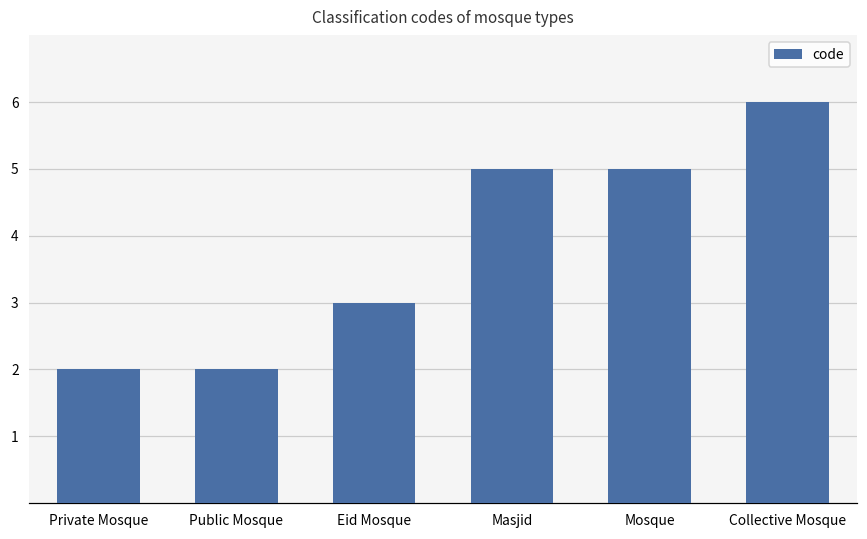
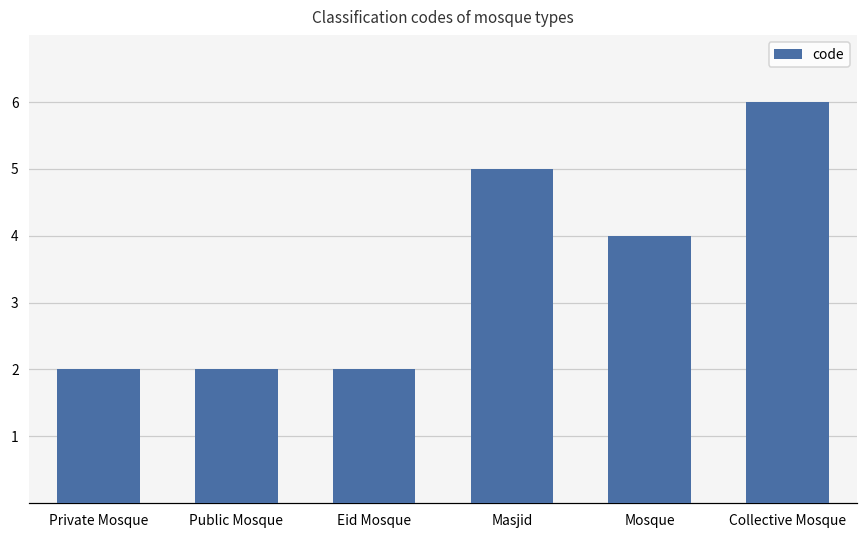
Eid Mosque: 3 -> 2
Mosque: 5 -> 4
